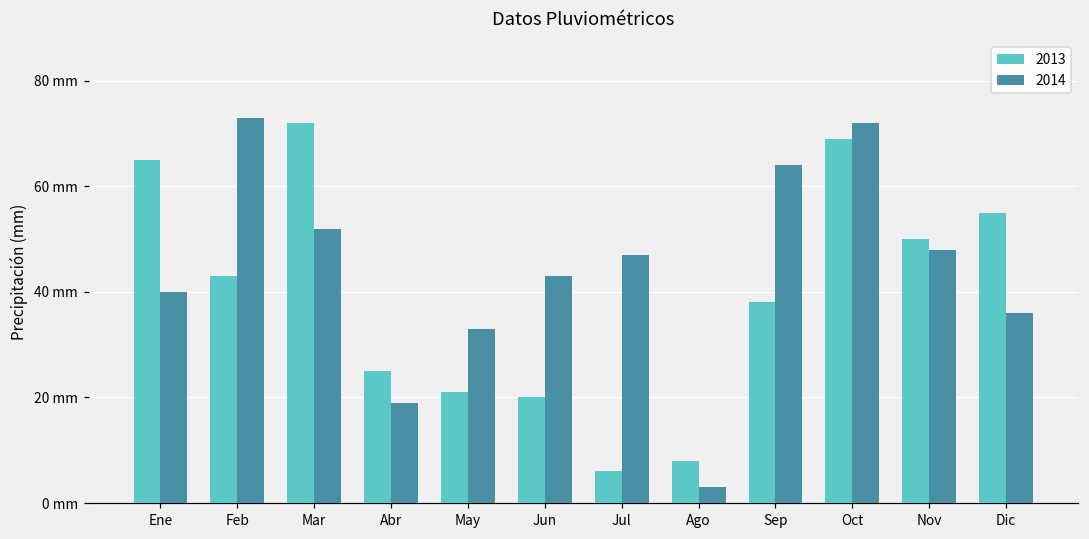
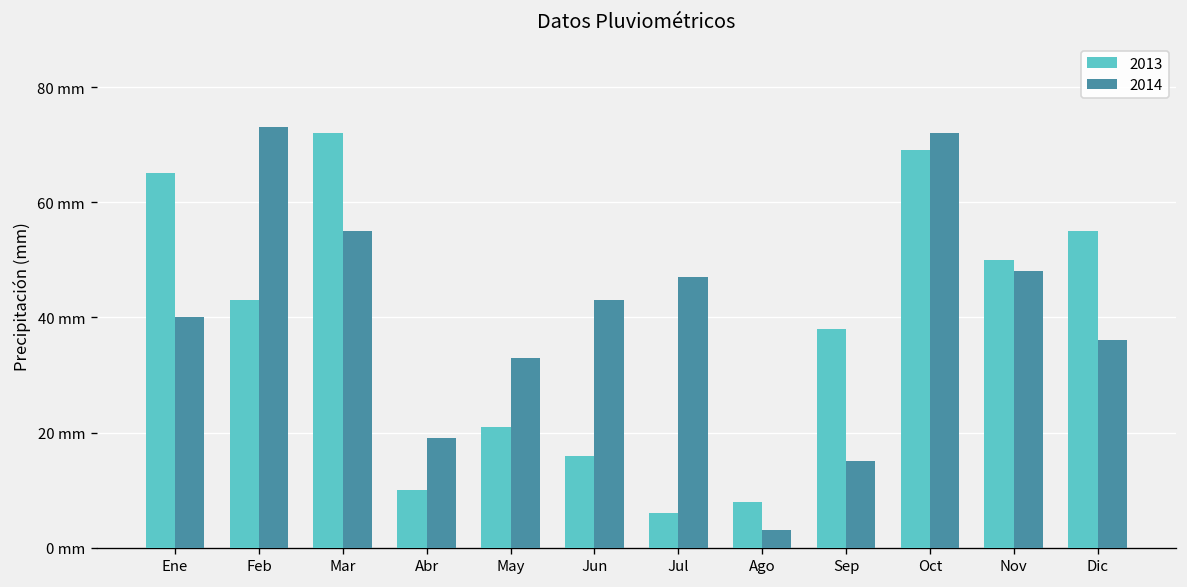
2014, Mar: 52 mm -> 55 mm
2013, Abr: 25 mm -> 10 mm
2013, Jun: 20 mm -> 16 mm
2014, Sep: 64 mm -> 15 mm
